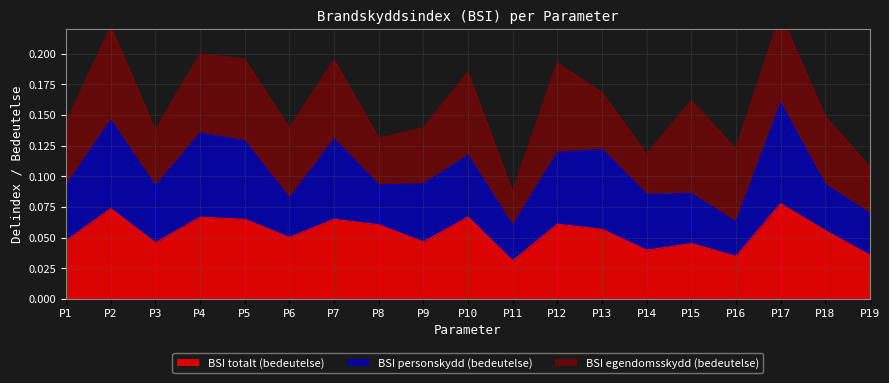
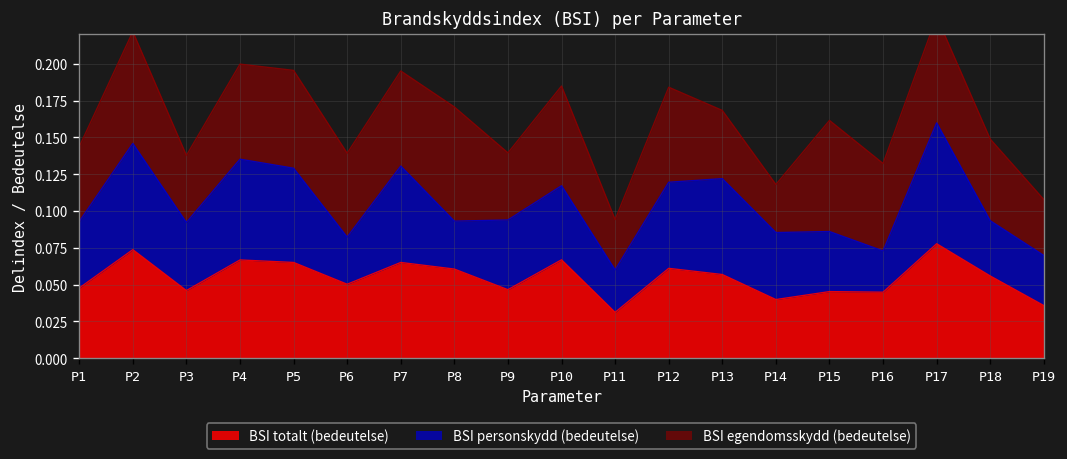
BSI egendomsskydd (bedeutelse), P8: 0.038 -> 0.078
BSI egendomsskydd (bedeutelse), P11: 0.027 -> 0.034
BSI egendomsskydd (bedeutelse), P12: 0.073 -> 0.065
BSI totalt (bedeutelse), P16: 0.035 -> 0.045
